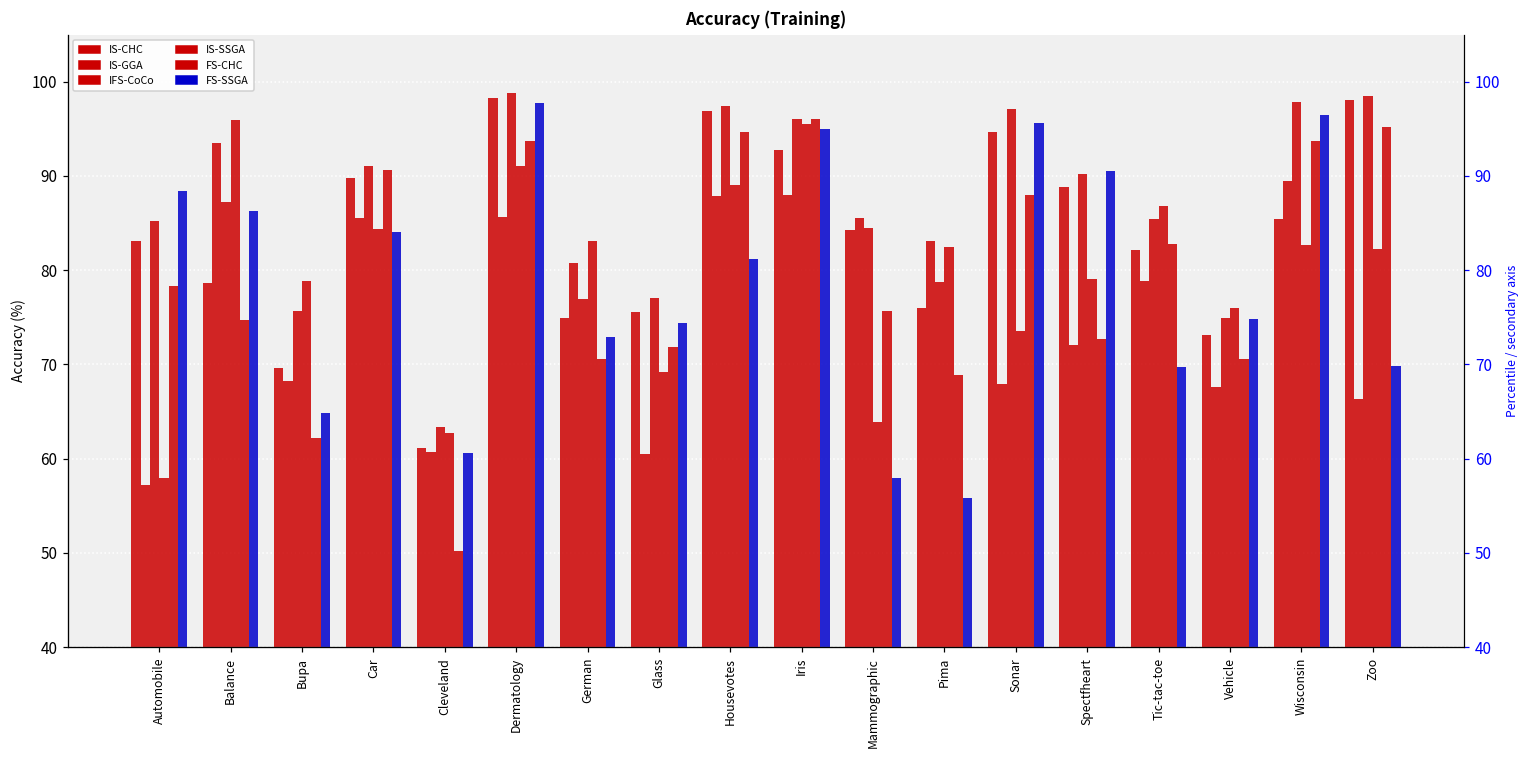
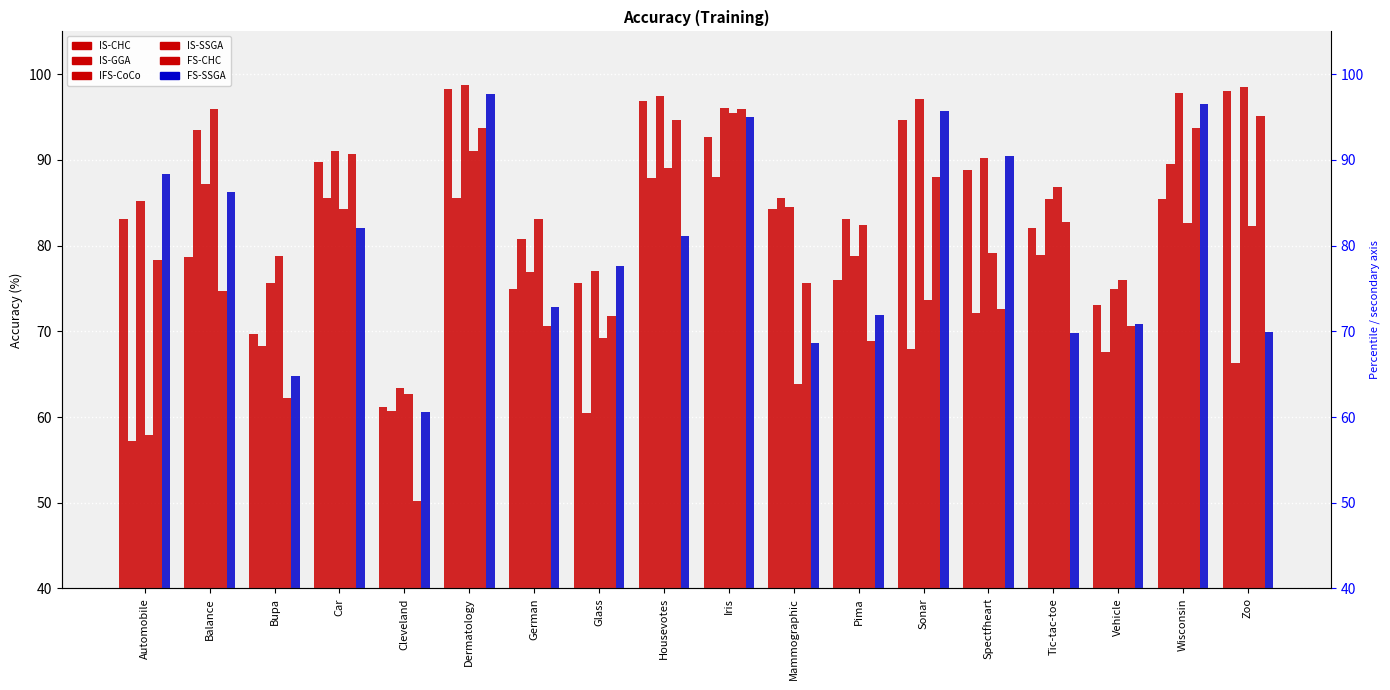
FS-SSGA, Car: 84 -> 82
FS-SSGA, Glass: 74 -> 78
FS-SSGA, Mammographic: 58 -> 69
FS-SSGA, Pima: 56 -> 72
FS-SSGA, Vehicle: 75 -> 71
